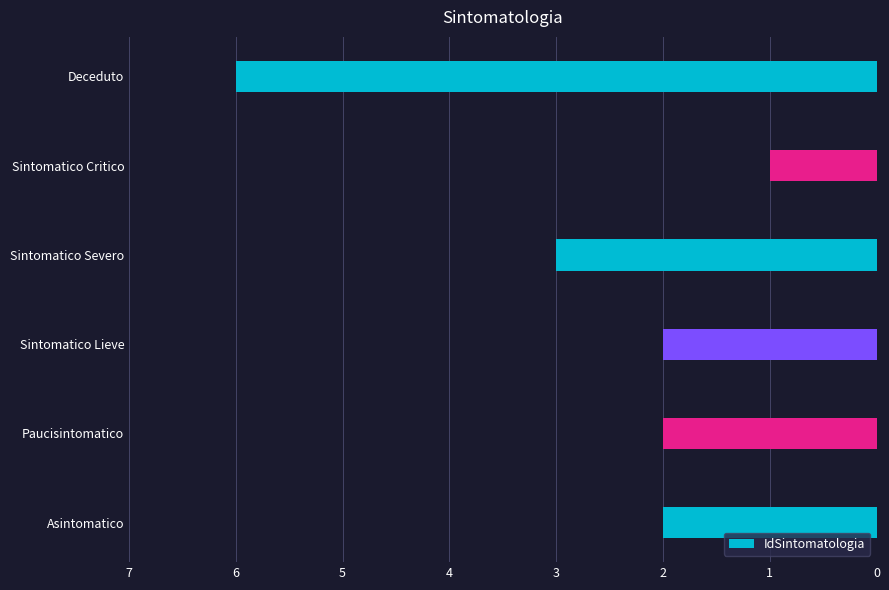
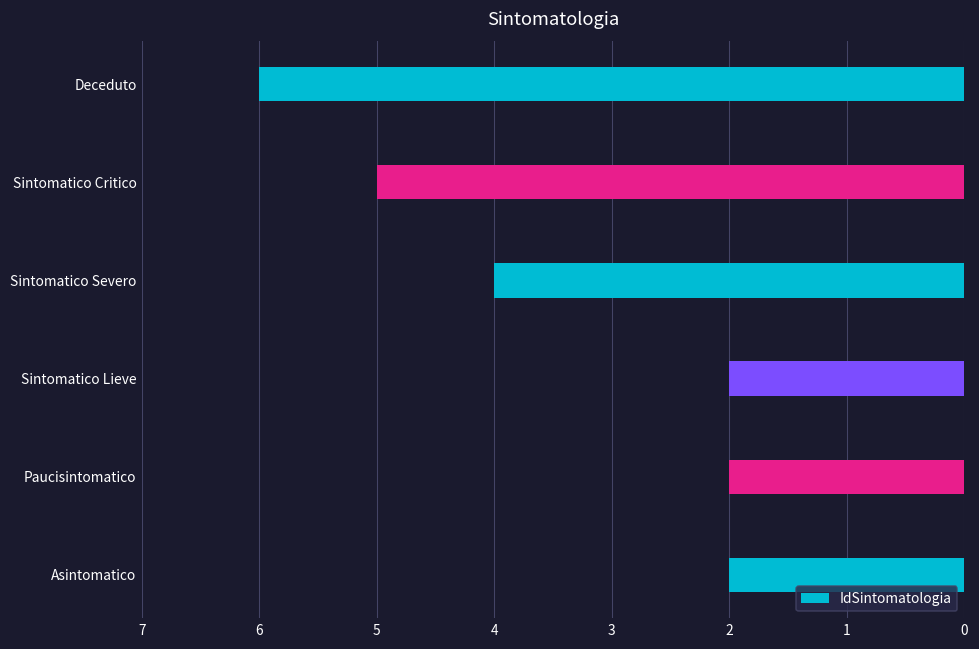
Sintomatico Critico: 1 -> 5
Sintomatico Severo: 3 -> 4
